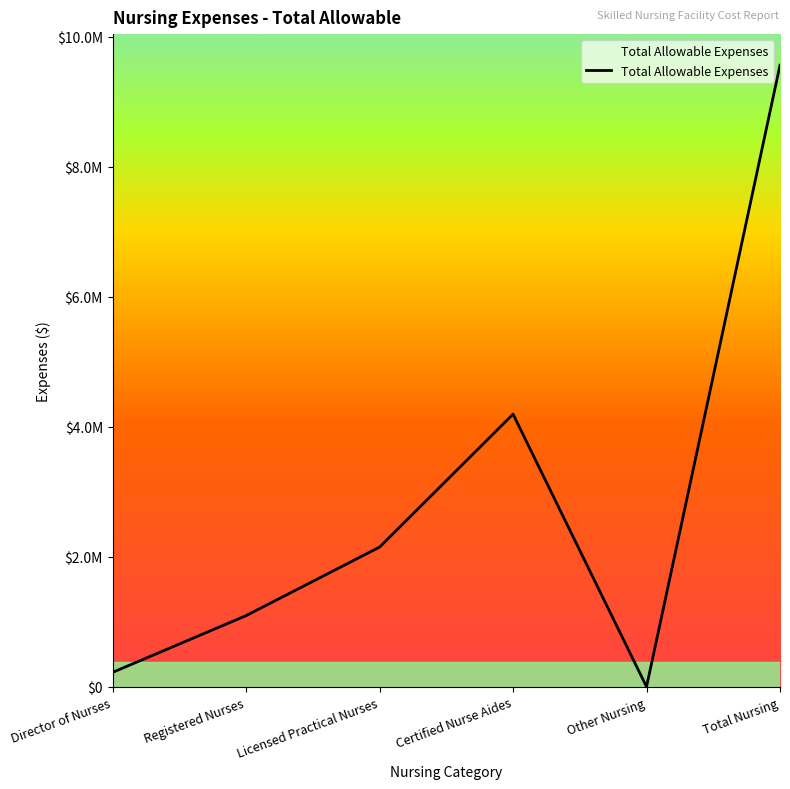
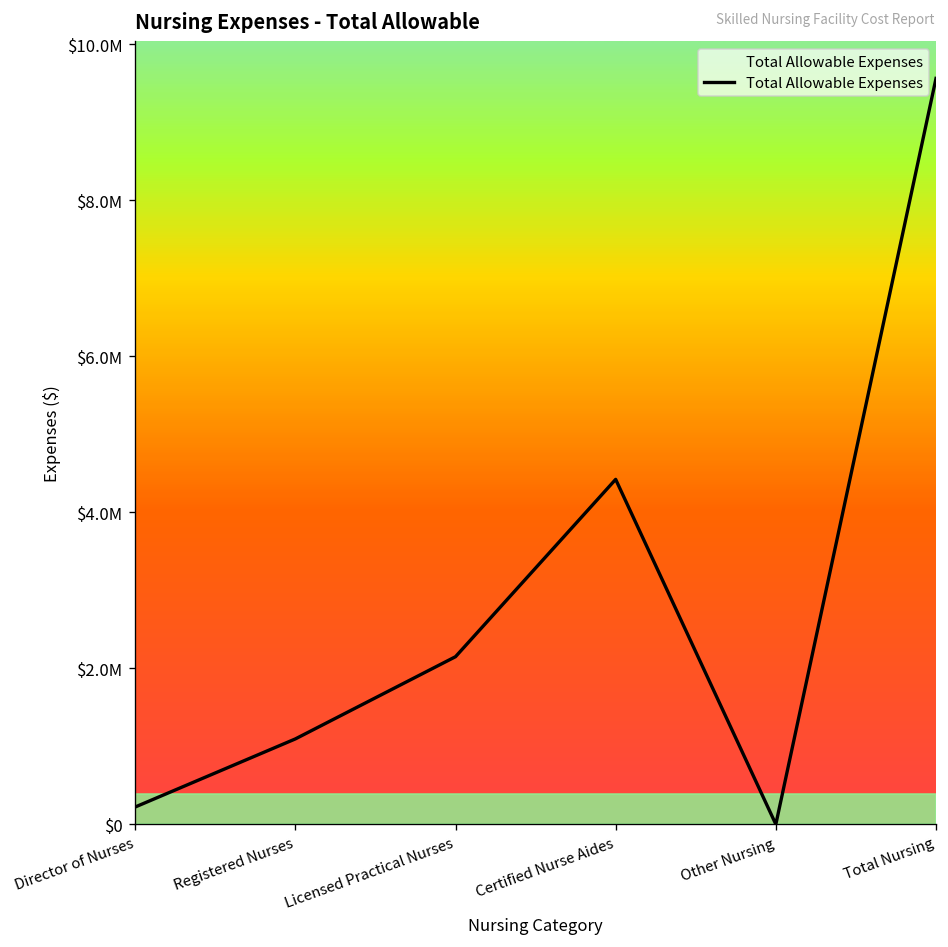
Certified Nurse Aides: $4200000 -> $4400000
